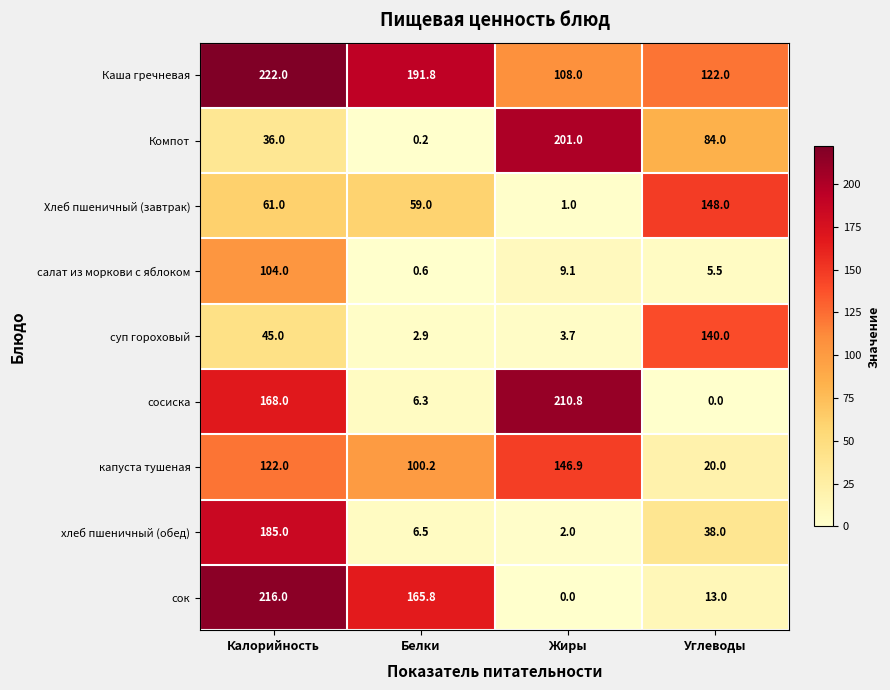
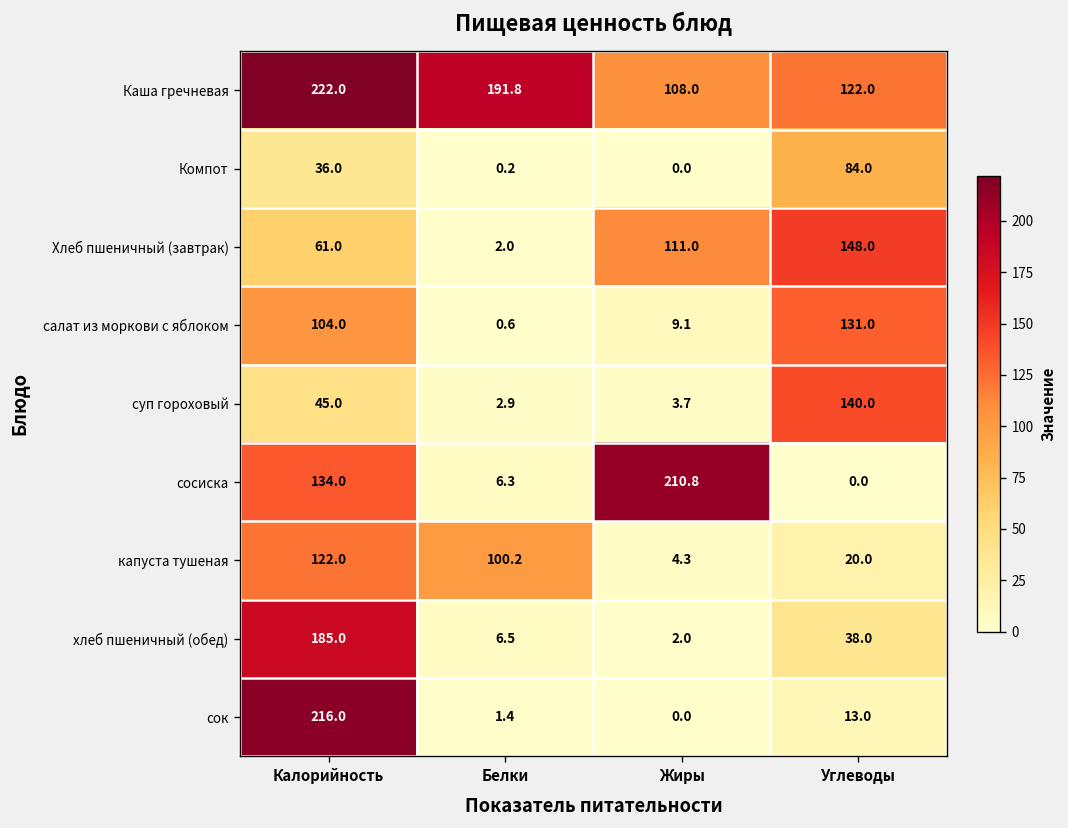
Компот, Жиры: 201.0 -> 0.0
Хлеб пшеничный (завтрак), Белки: 59.0 -> 2.0
Хлеб пшеничный (завтрак), Жиры: 1.0 -> 111.0
салат из моркови с яблоком, Углеводы: 5.5 -> 131.0
сосиска, Калорийность: 168.0 -> 134.0
капуста тушеная, Жиры: 146.9 -> 4.3
сок, Белки: 165.8 -> 1.4
